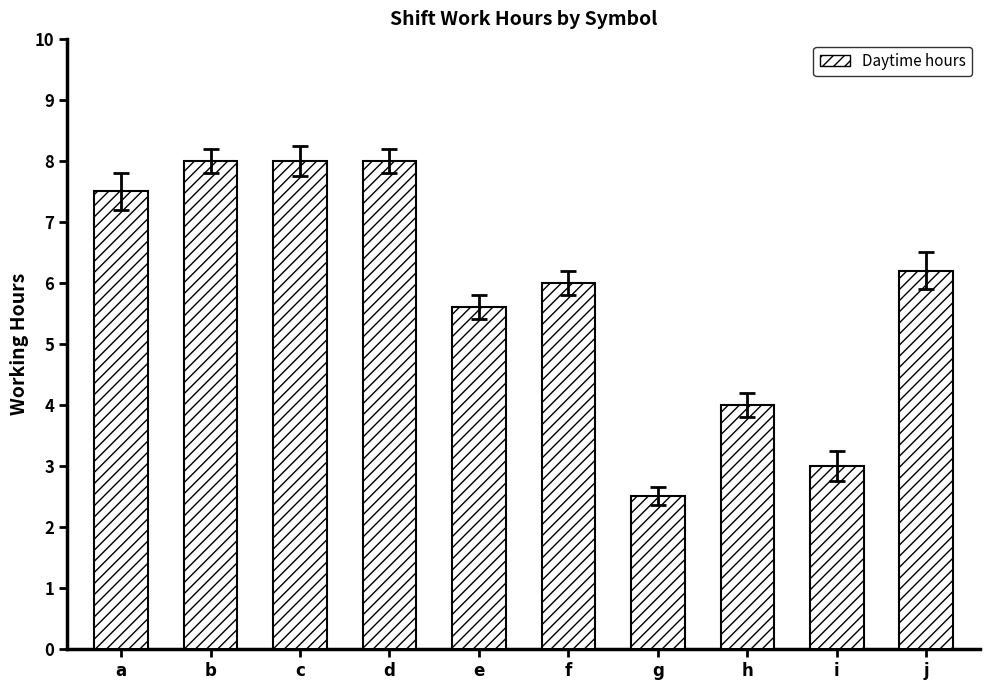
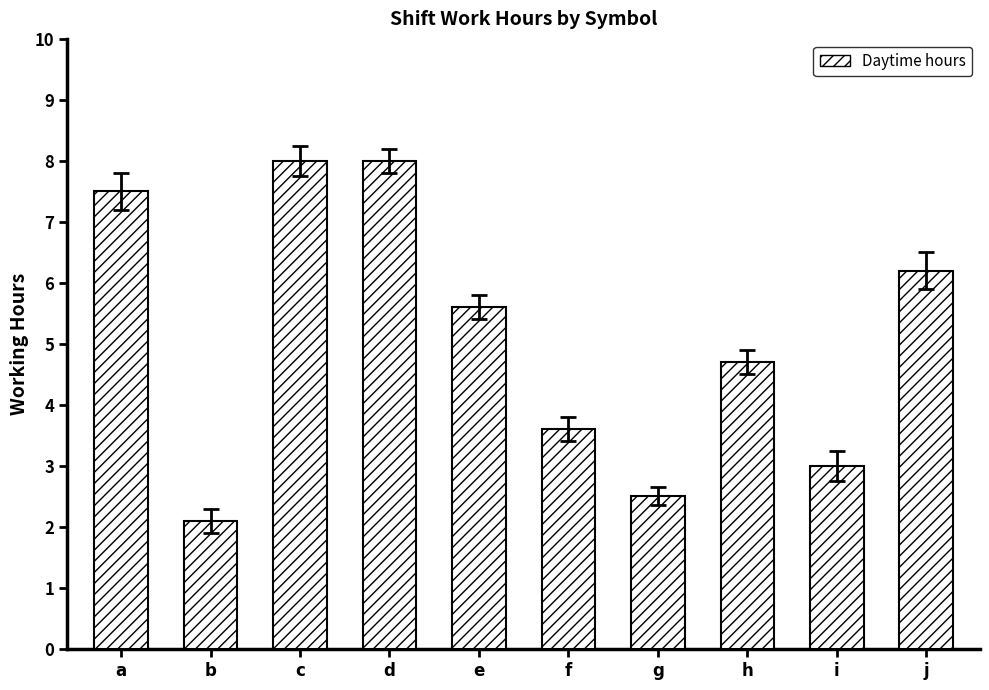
Daytime hours, b: 8.0 -> 2.1
Daytime hours, f: 6.0 -> 3.6
Daytime hours, h: 4.0 -> 4.7
